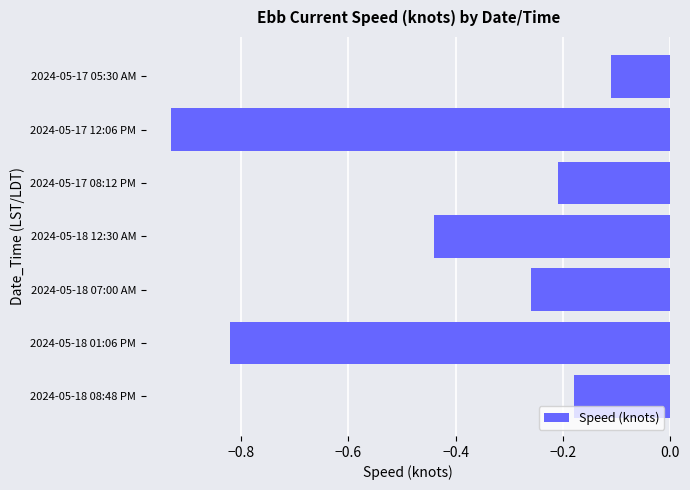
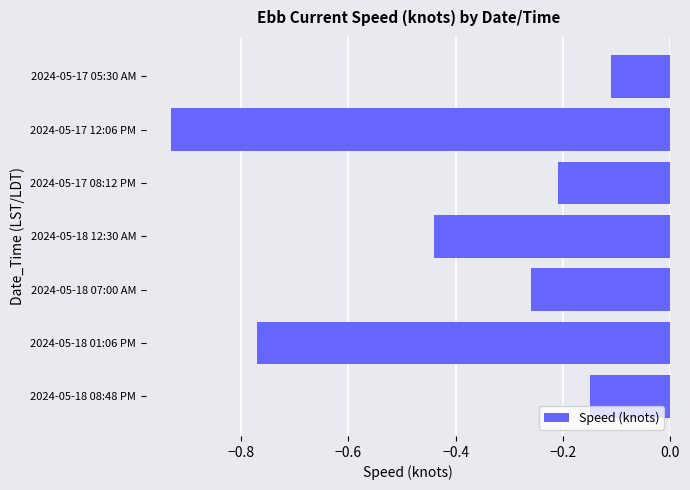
2024-05-18 01:06 PM: -0.82 -> -0.77
2024-05-18 08:48 PM: -0.18 -> -0.15
